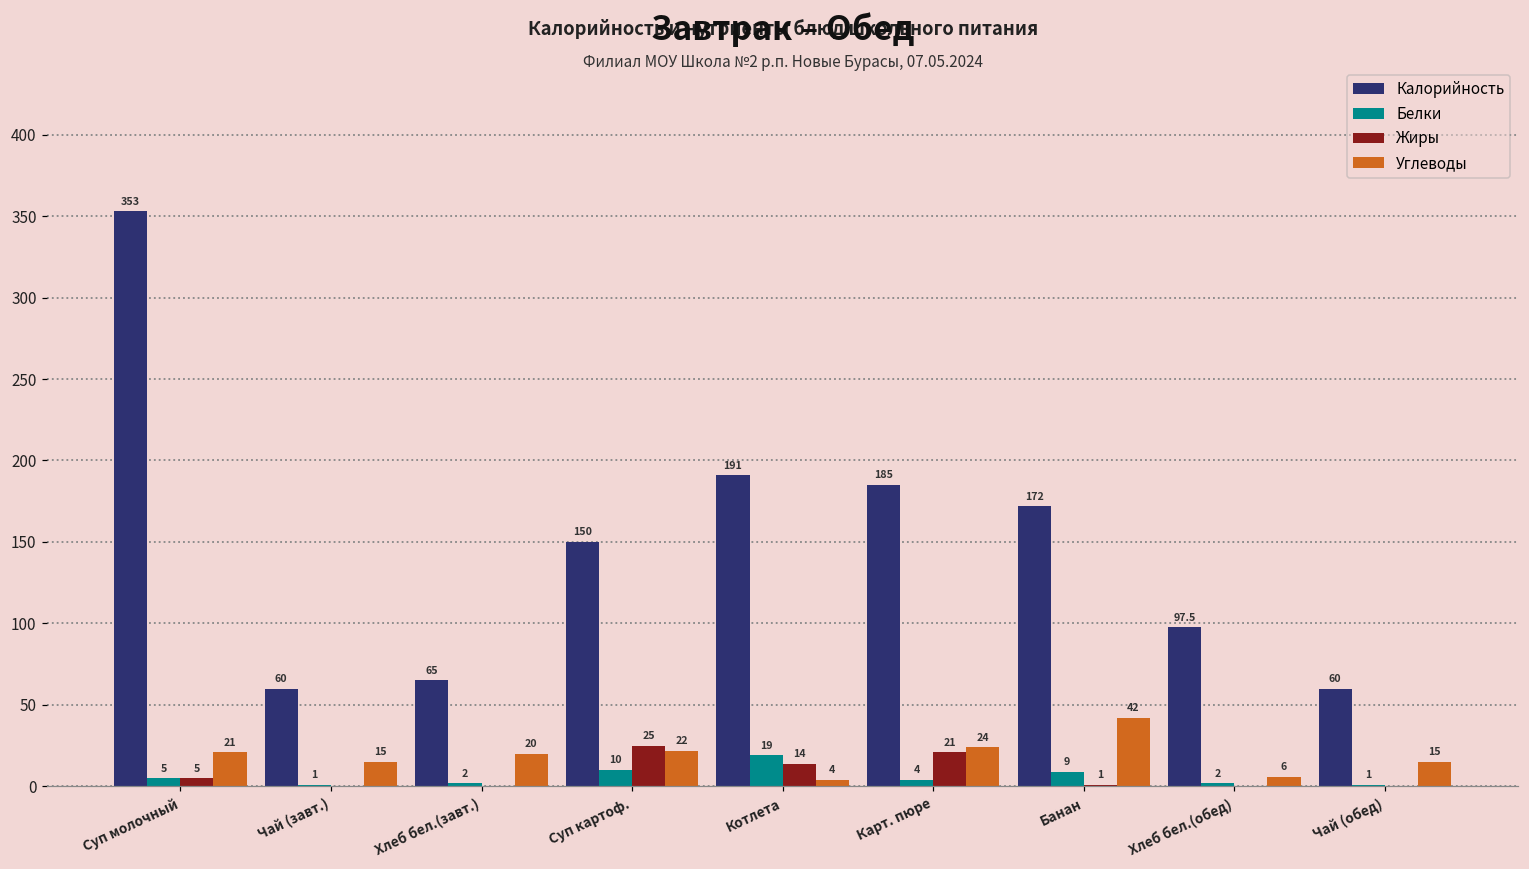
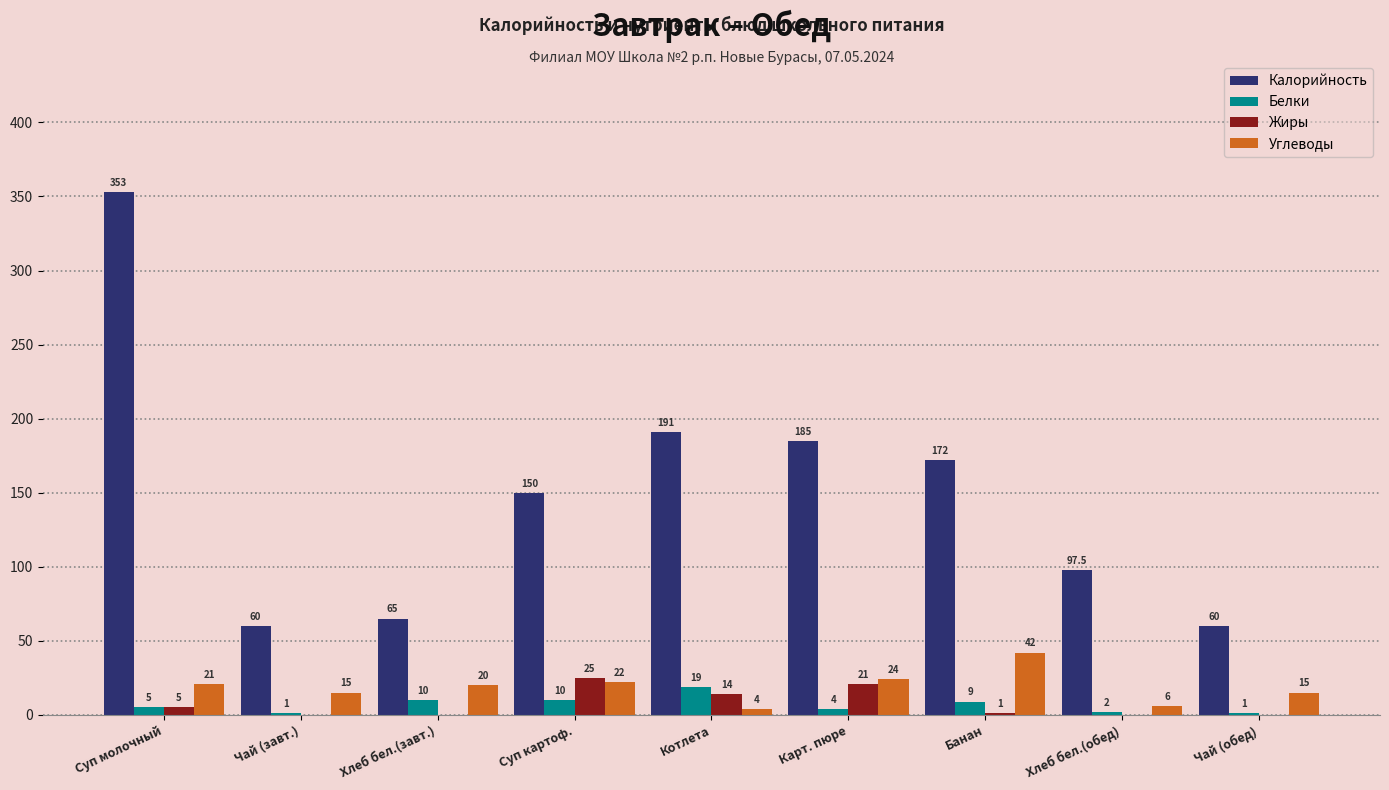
Белки, Хлеб бел.(завт.): 2 -> 10
